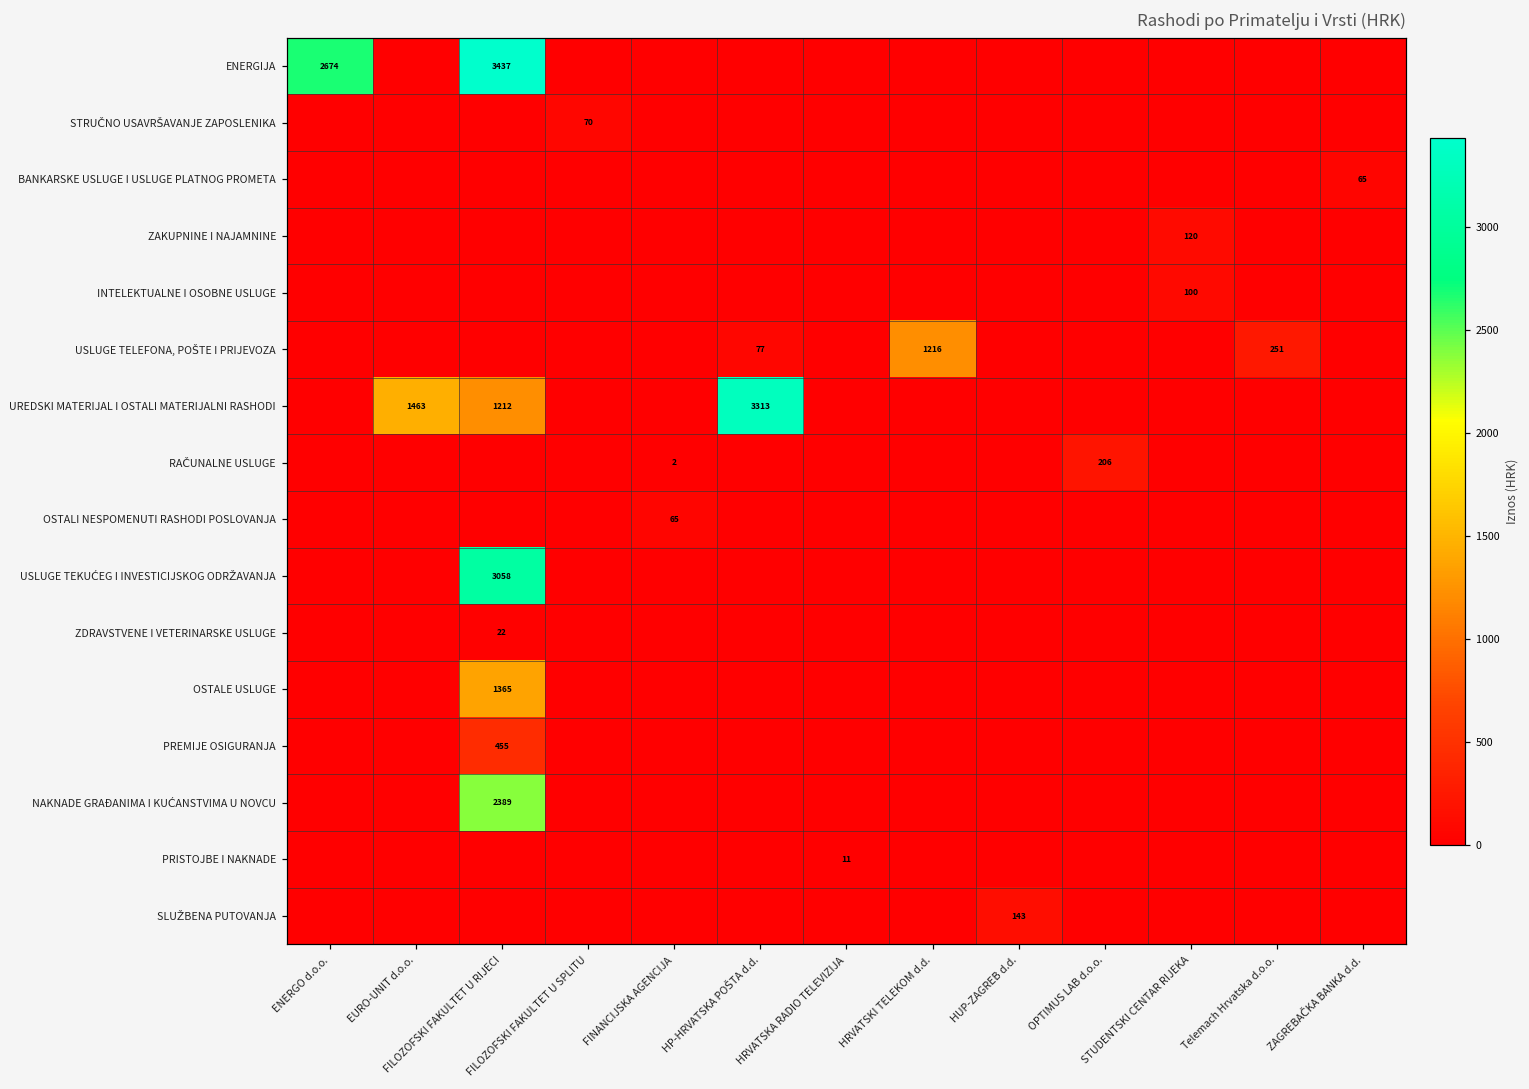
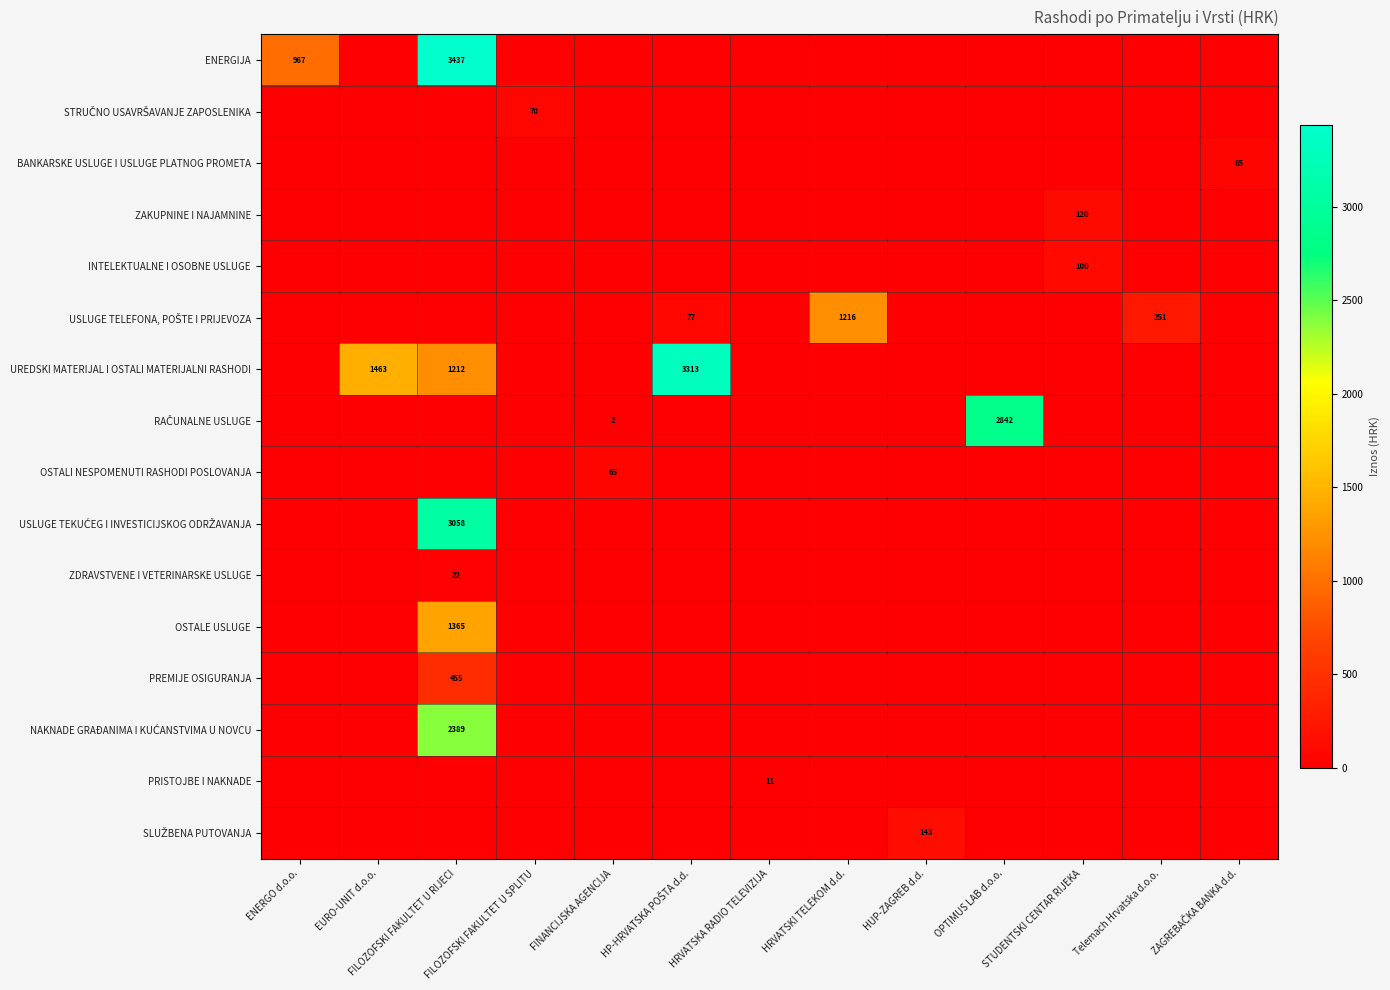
ENERGIJA, ENERGO d.o.o.: 2674 -> 967
RAČUNALNE USLUGE, OPTIMUS LAB d.o.o.: 206 -> 2842
